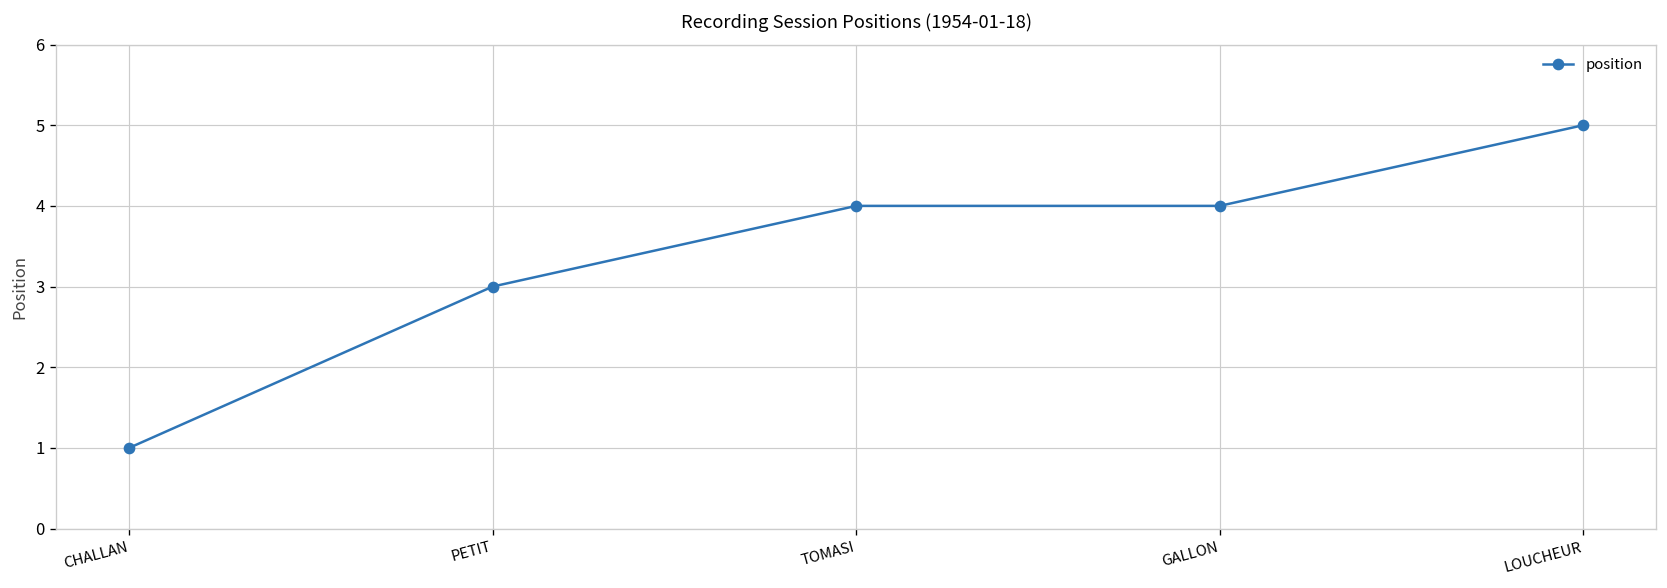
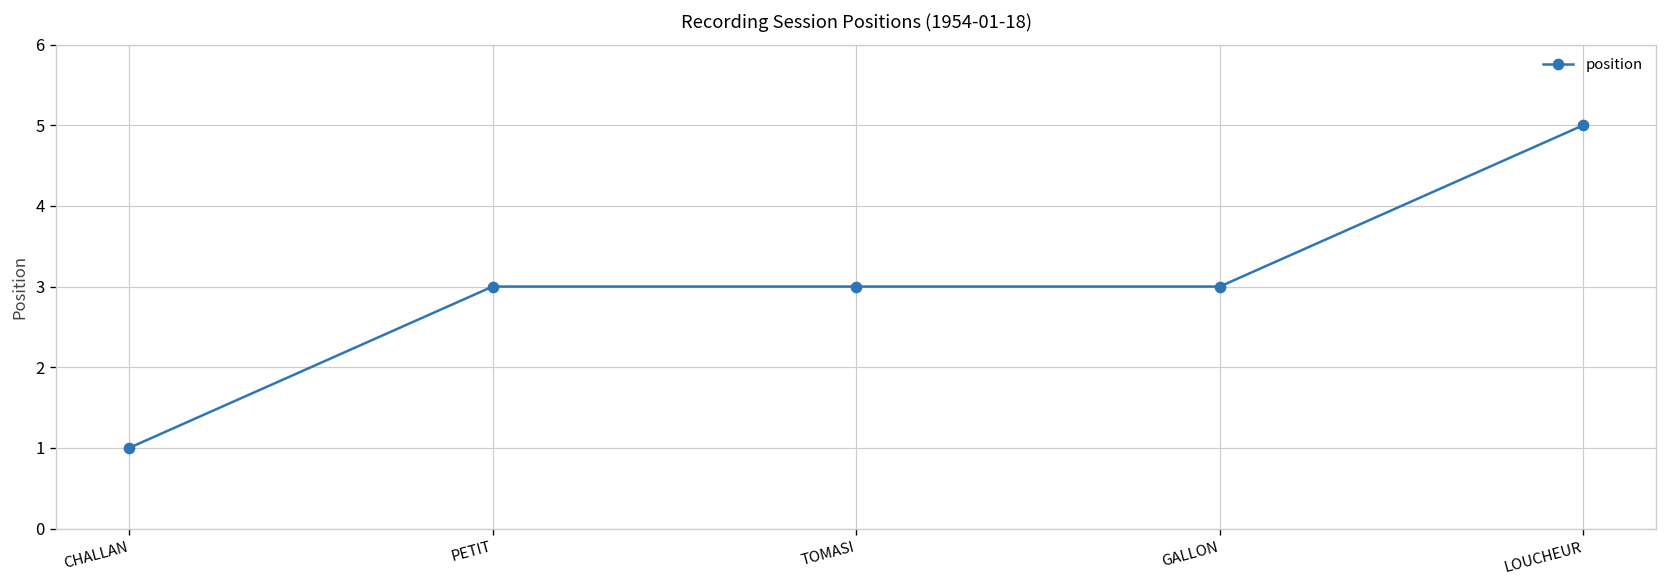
TOMASI: 4 -> 3
GALLON: 4 -> 3
